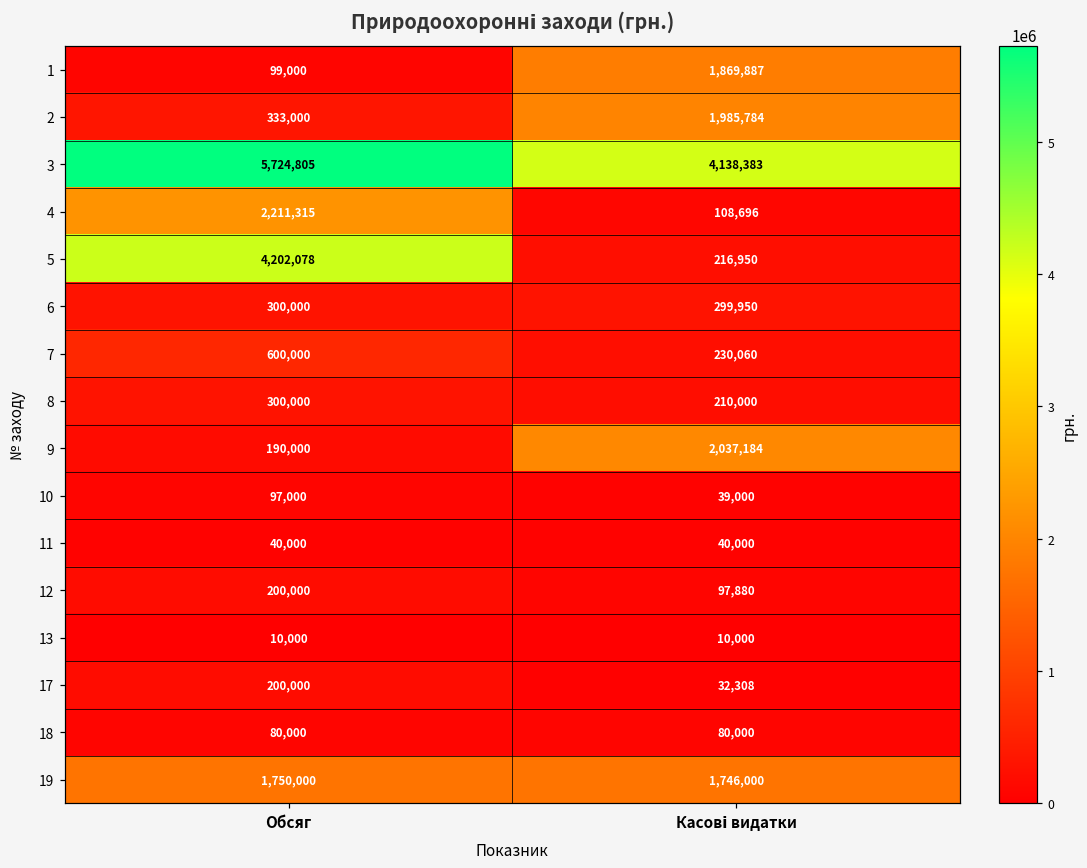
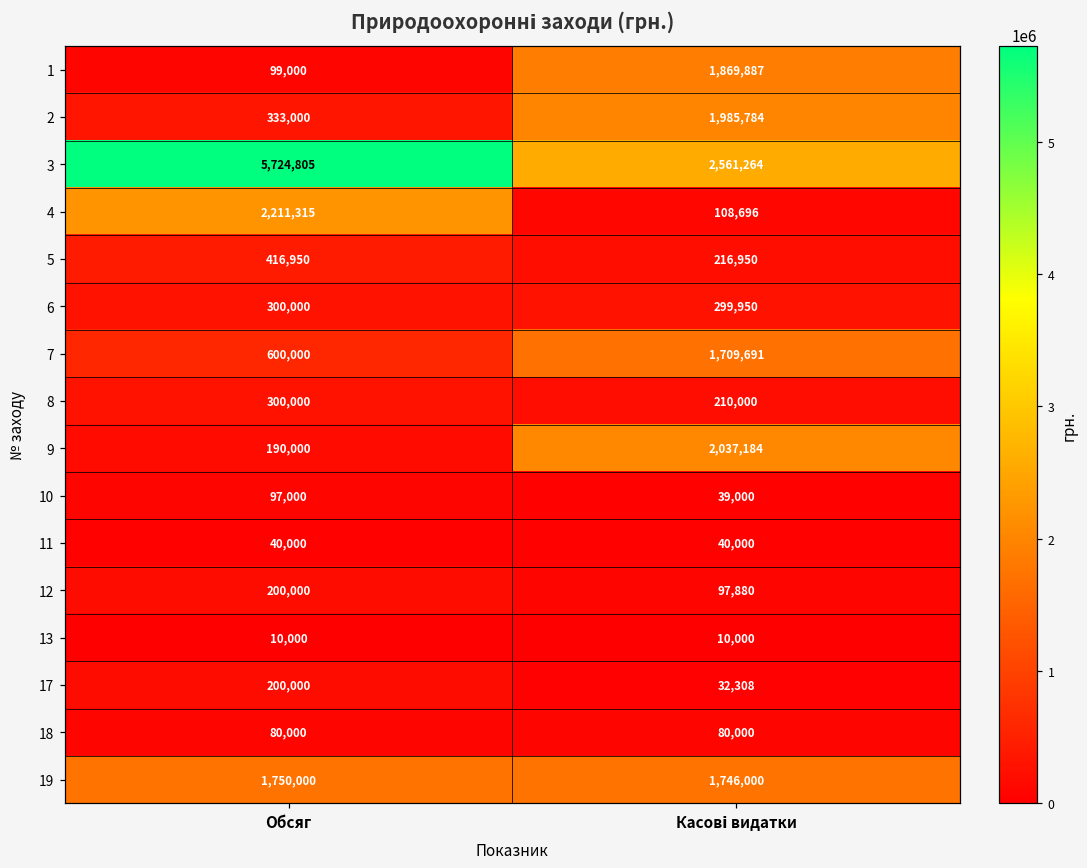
3, Касові видатки: 4,138,383 -> 2,561,264
5, Обсяг: 4,202,078 -> 416,950
7, Касові видатки: 230,060 -> 1,709,691
